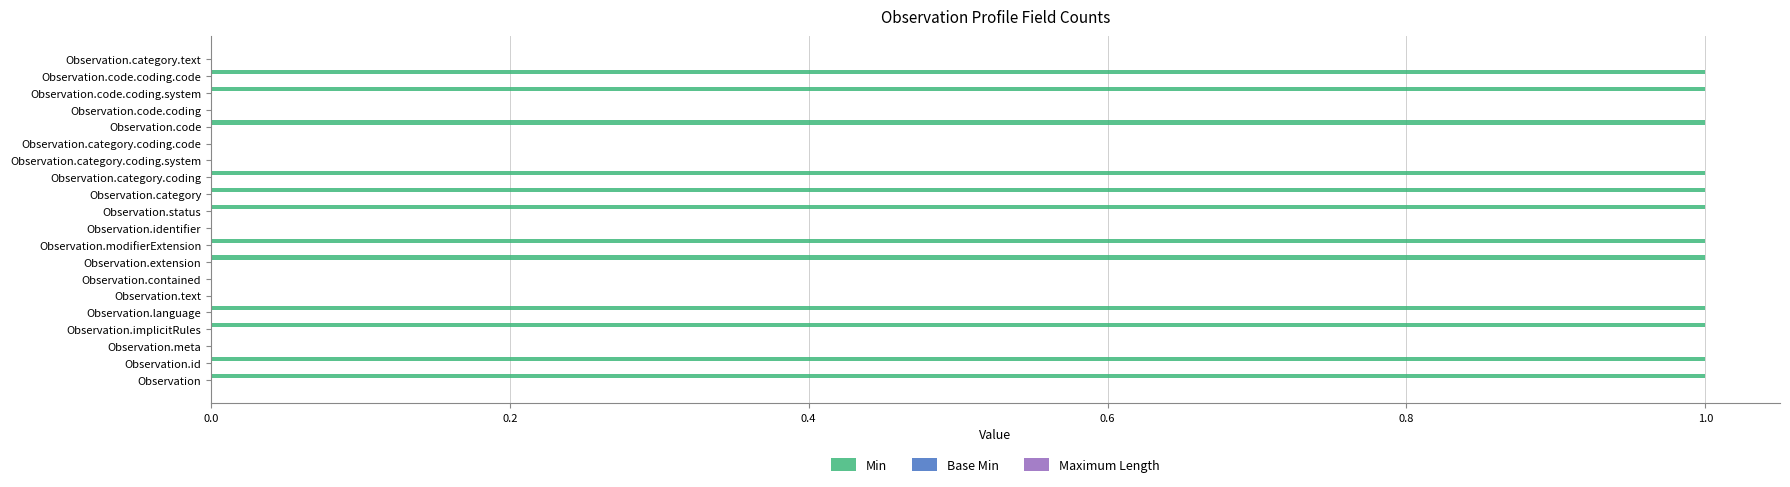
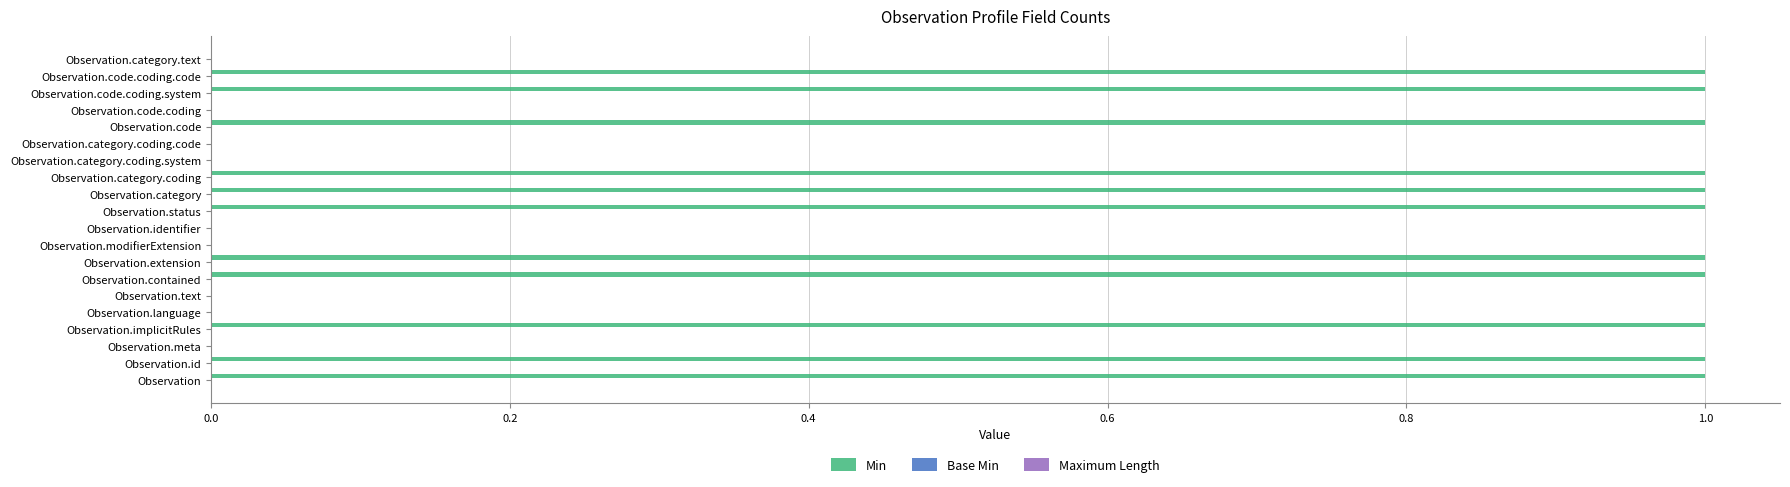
Min, Observation.modifierExtension: 1 -> 0
Min, Observation.contained: 0 -> 1
Min, Observation.language: 1 -> 0
